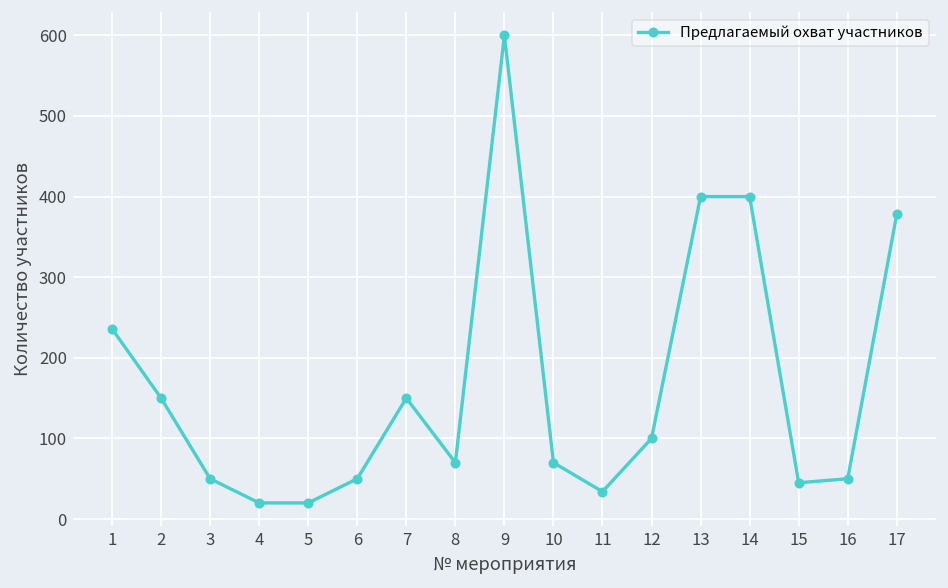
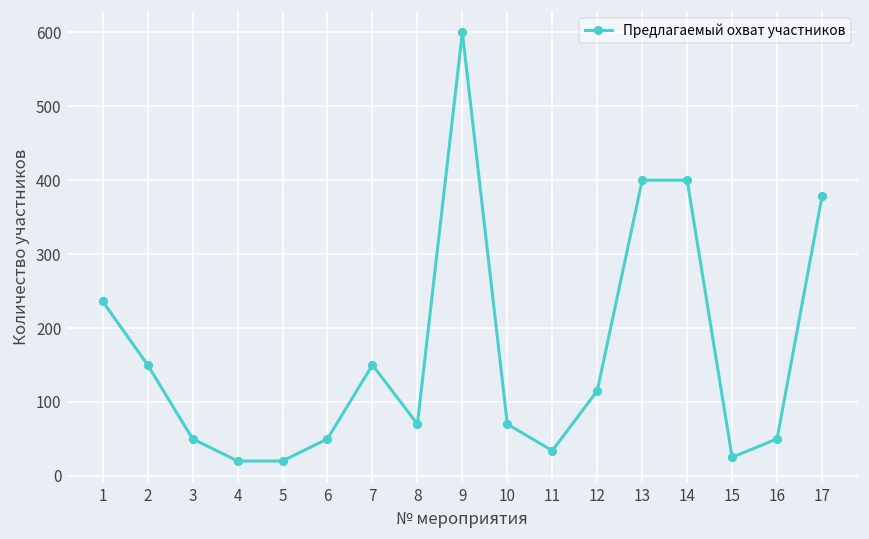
12: 100 -> 120
15: 50 -> 30
